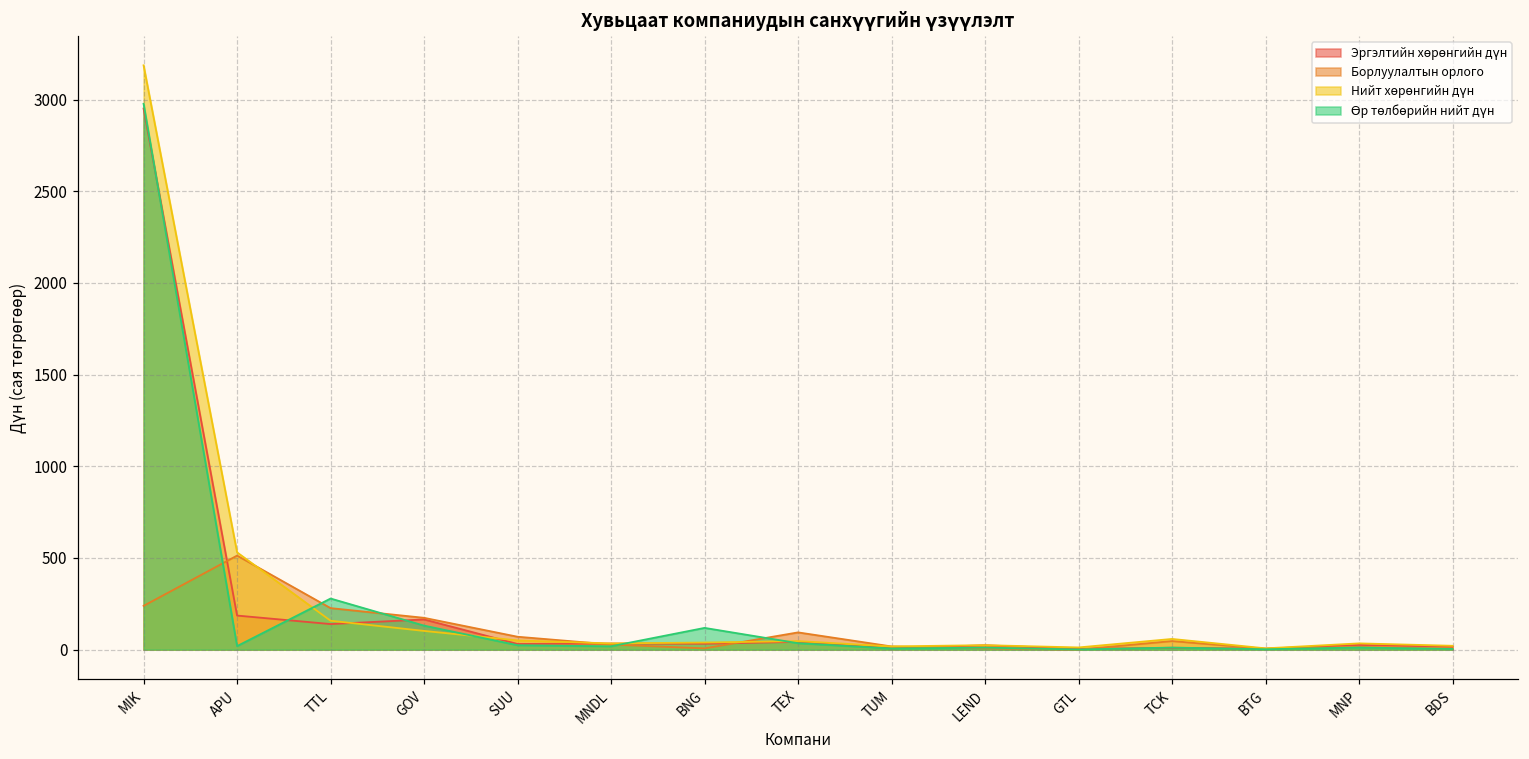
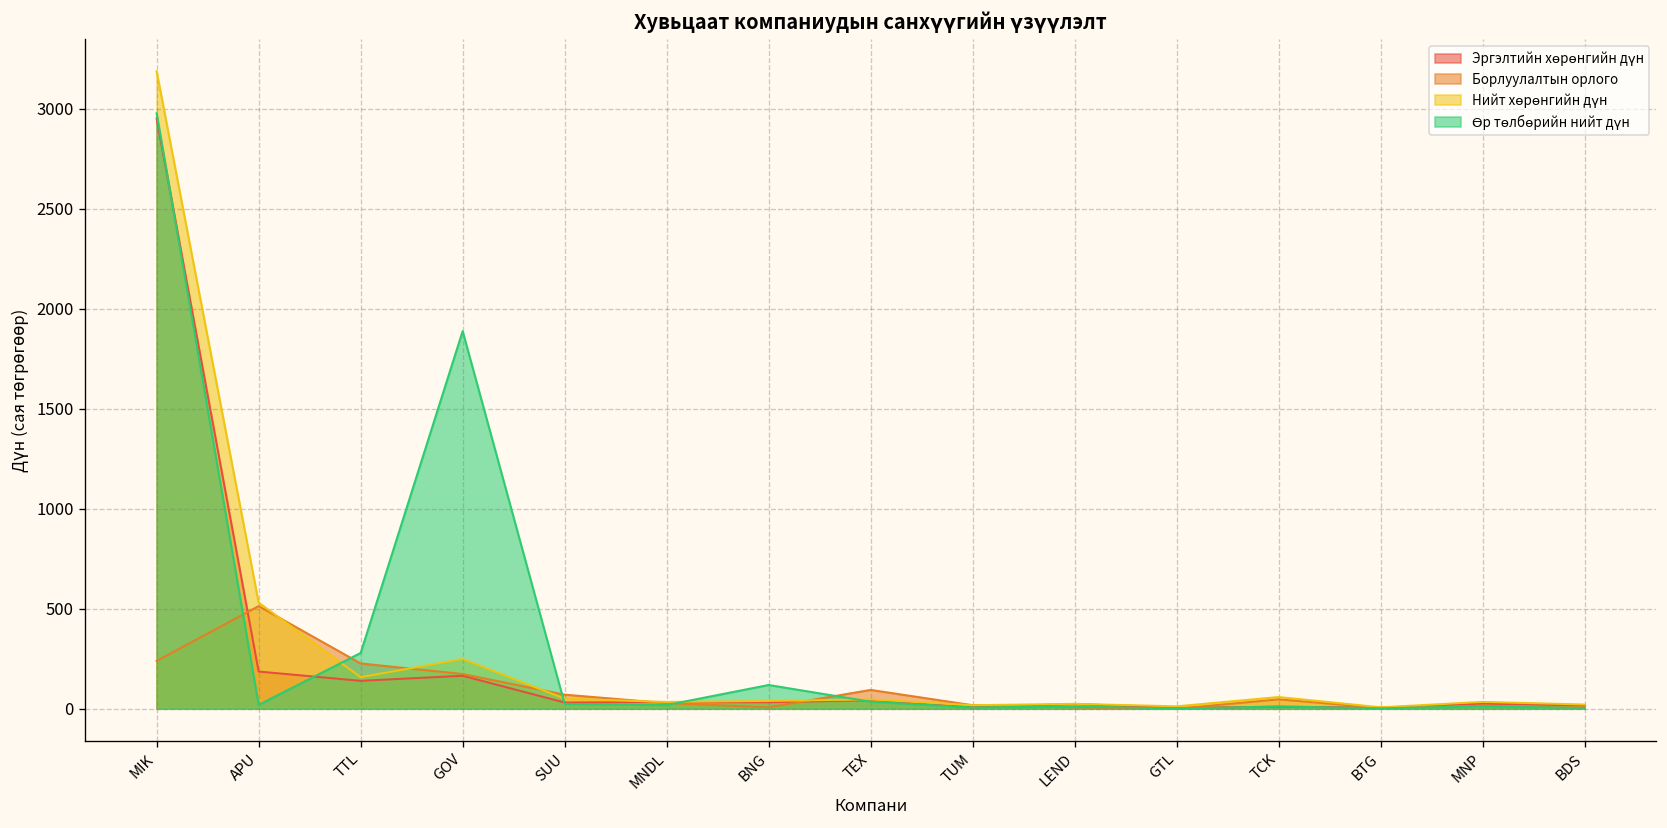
Нийт хөрөнгийн дүн, GOV: 100 -> 250
Өр төлбөрийн нийт дүн, GOV: 130 -> 1890
